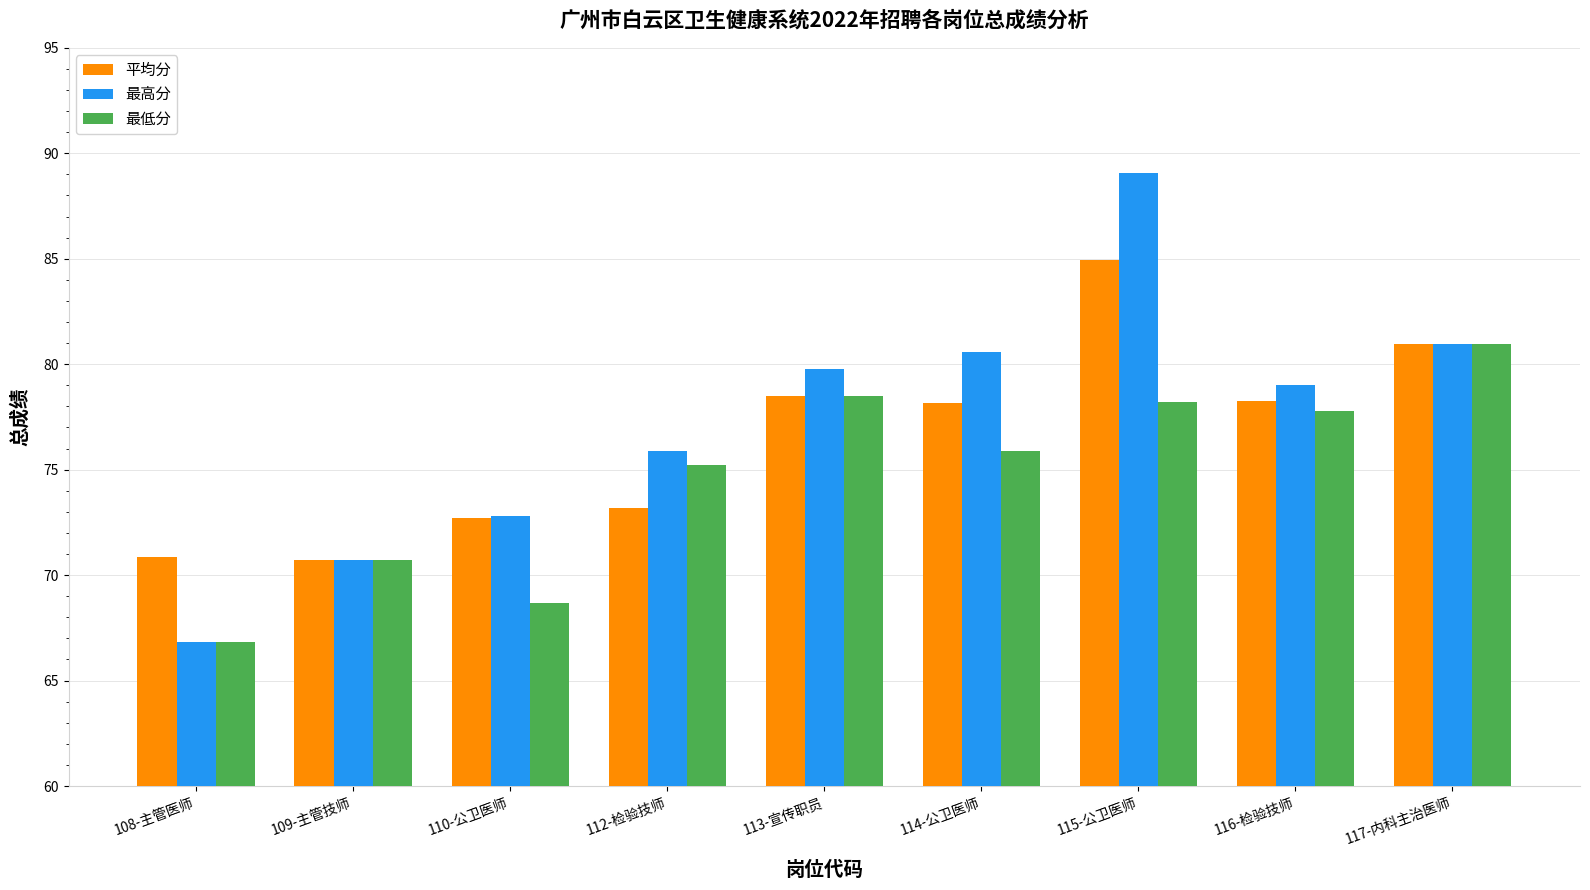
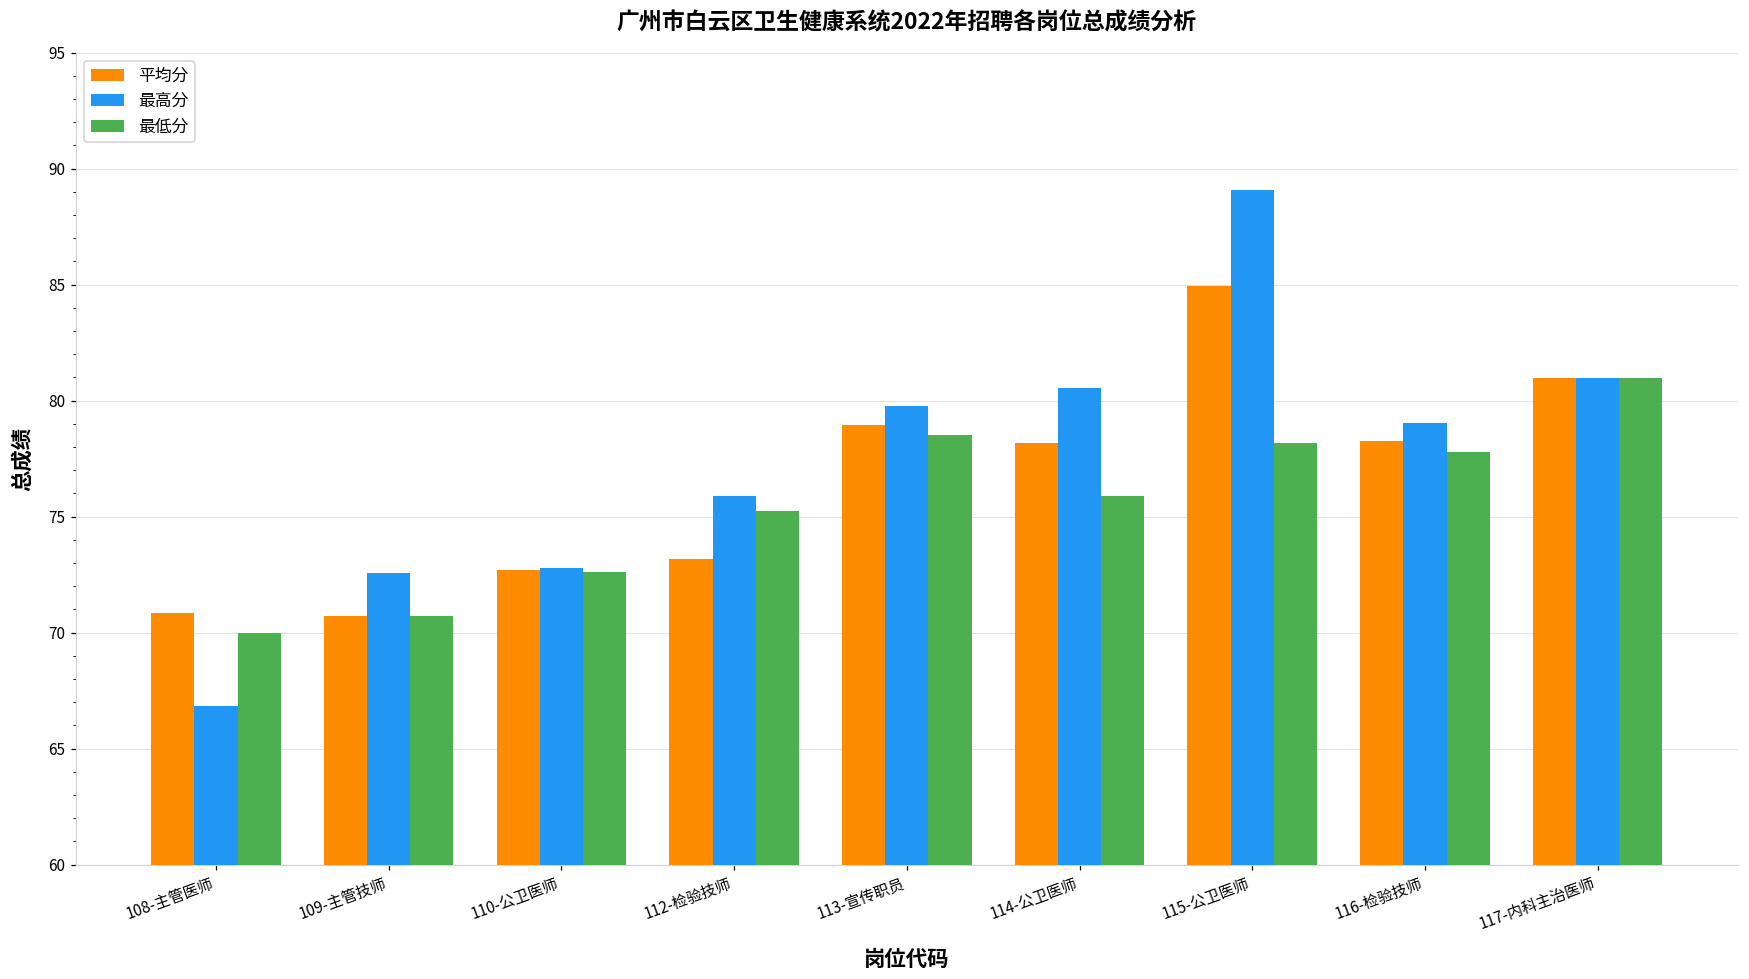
最低分, 108-主管医师: 66.8 -> 70.0
最高分, 109-主管技师: 70.7 -> 72.6
最低分, 110-公卫医师: 68.7 -> 72.6
平均分, 113-宣传职员: 78.5 -> 78.9
